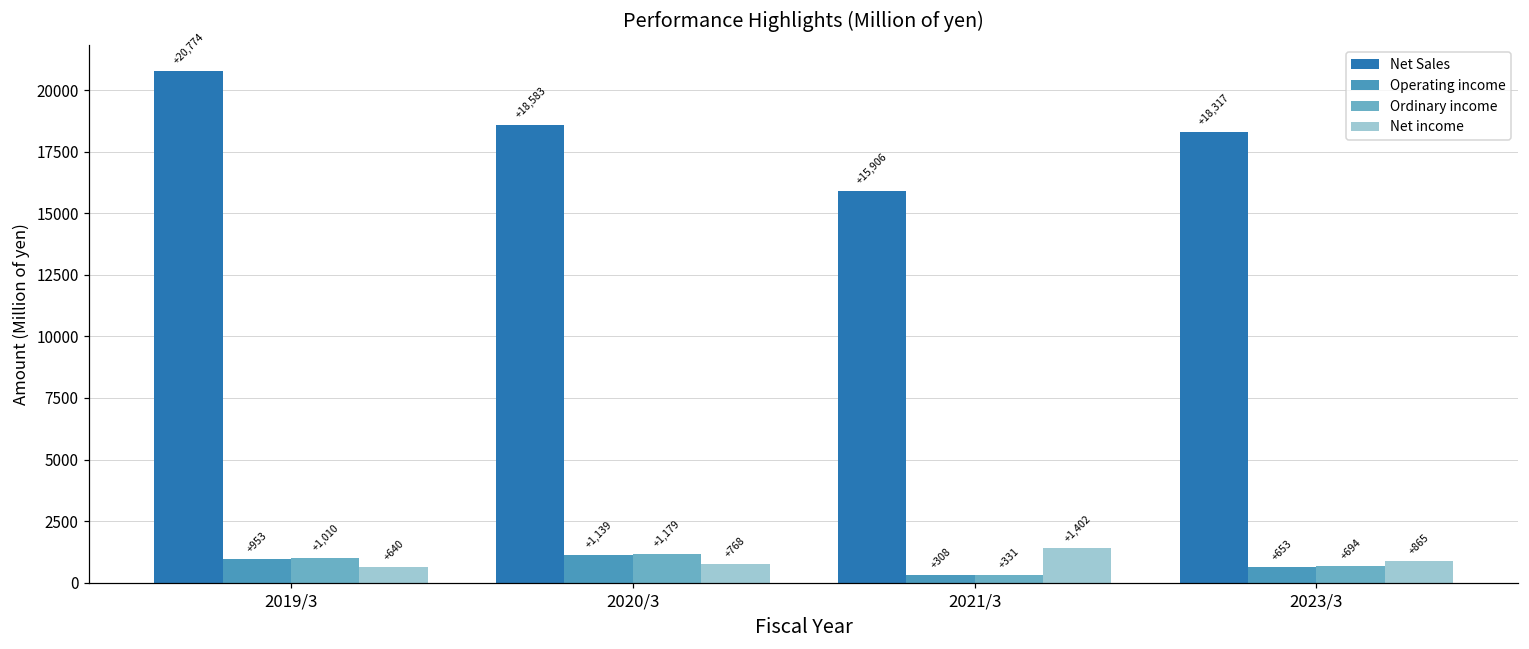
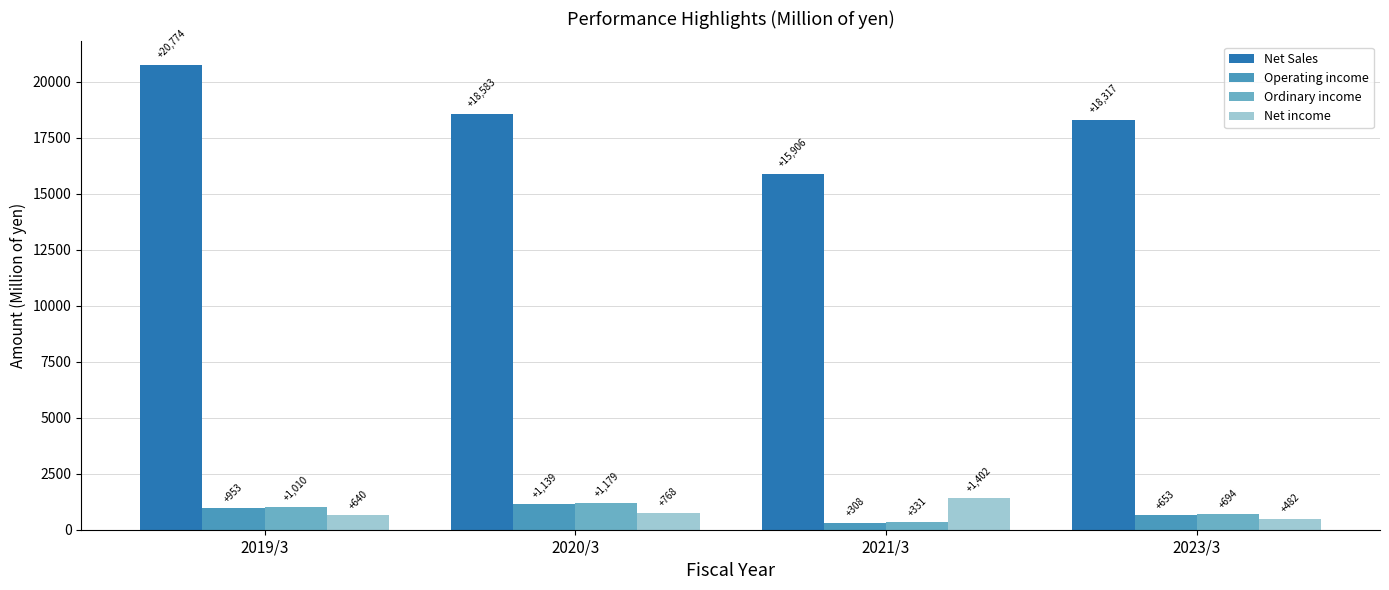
Net income, 2023/3: +865 -> +482
